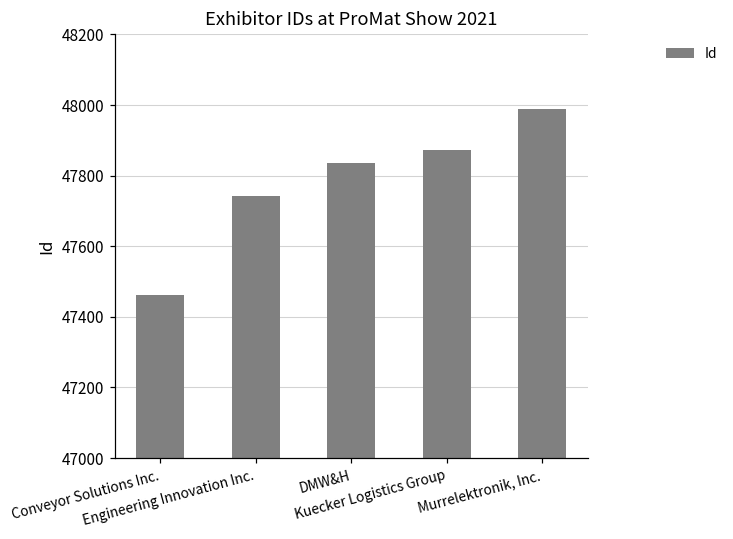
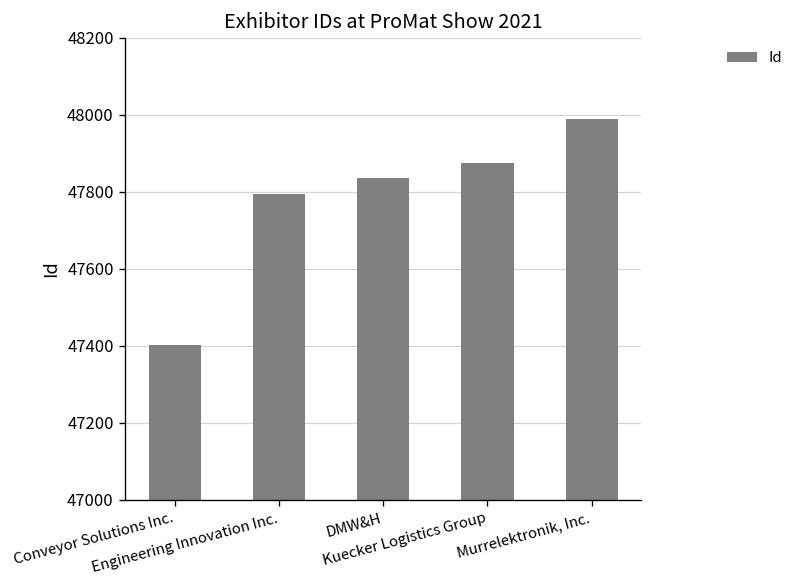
Conveyor Solutions Inc.: 47460 -> 47400
Engineering Innovation Inc.: 47740 -> 47800
